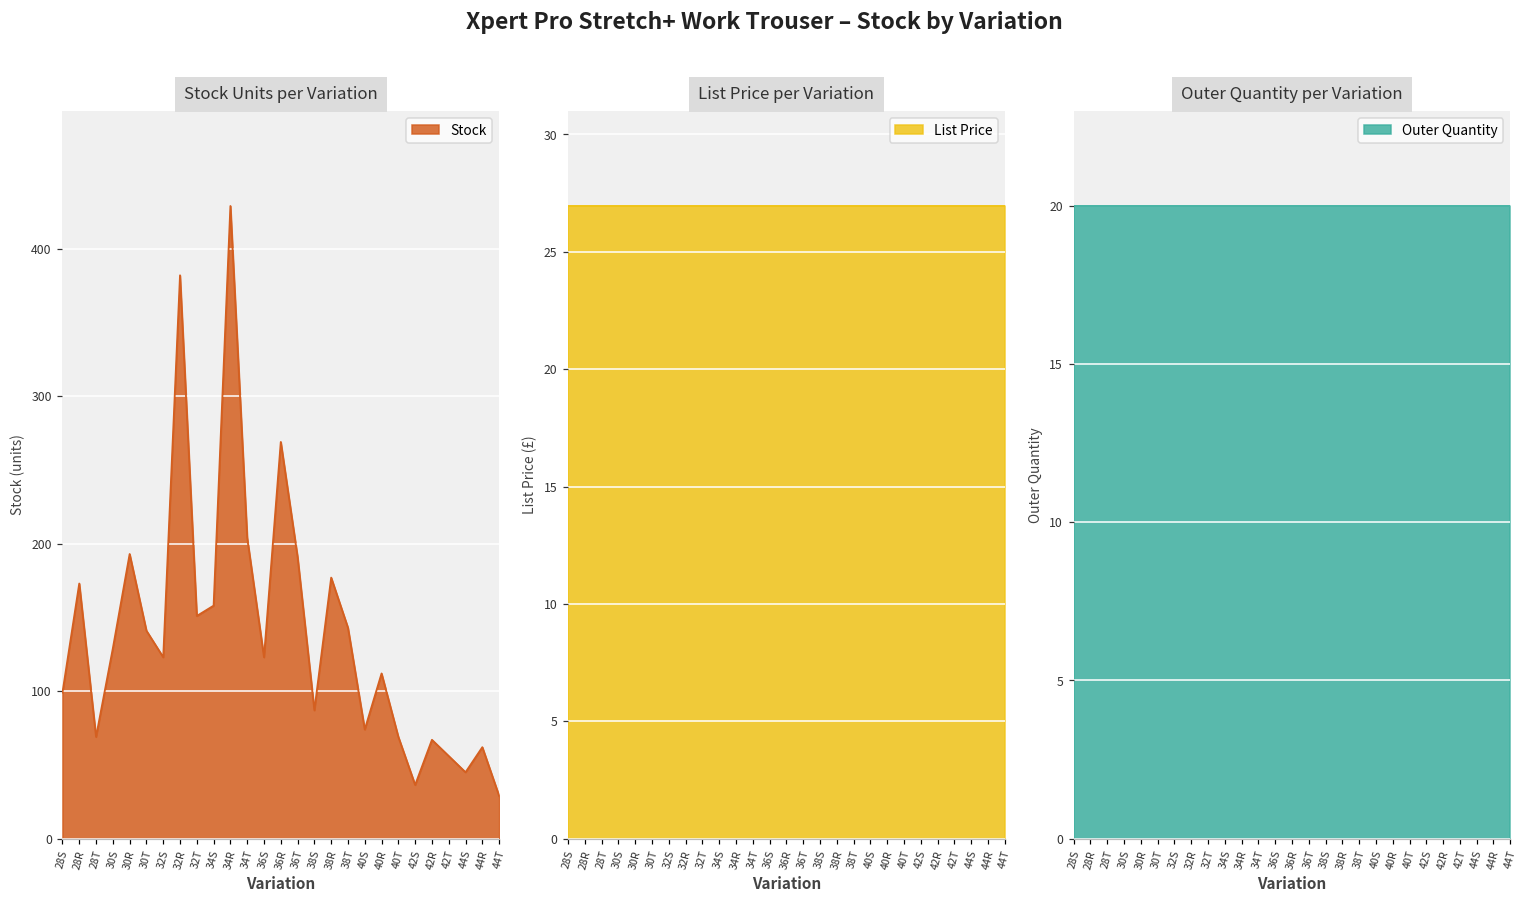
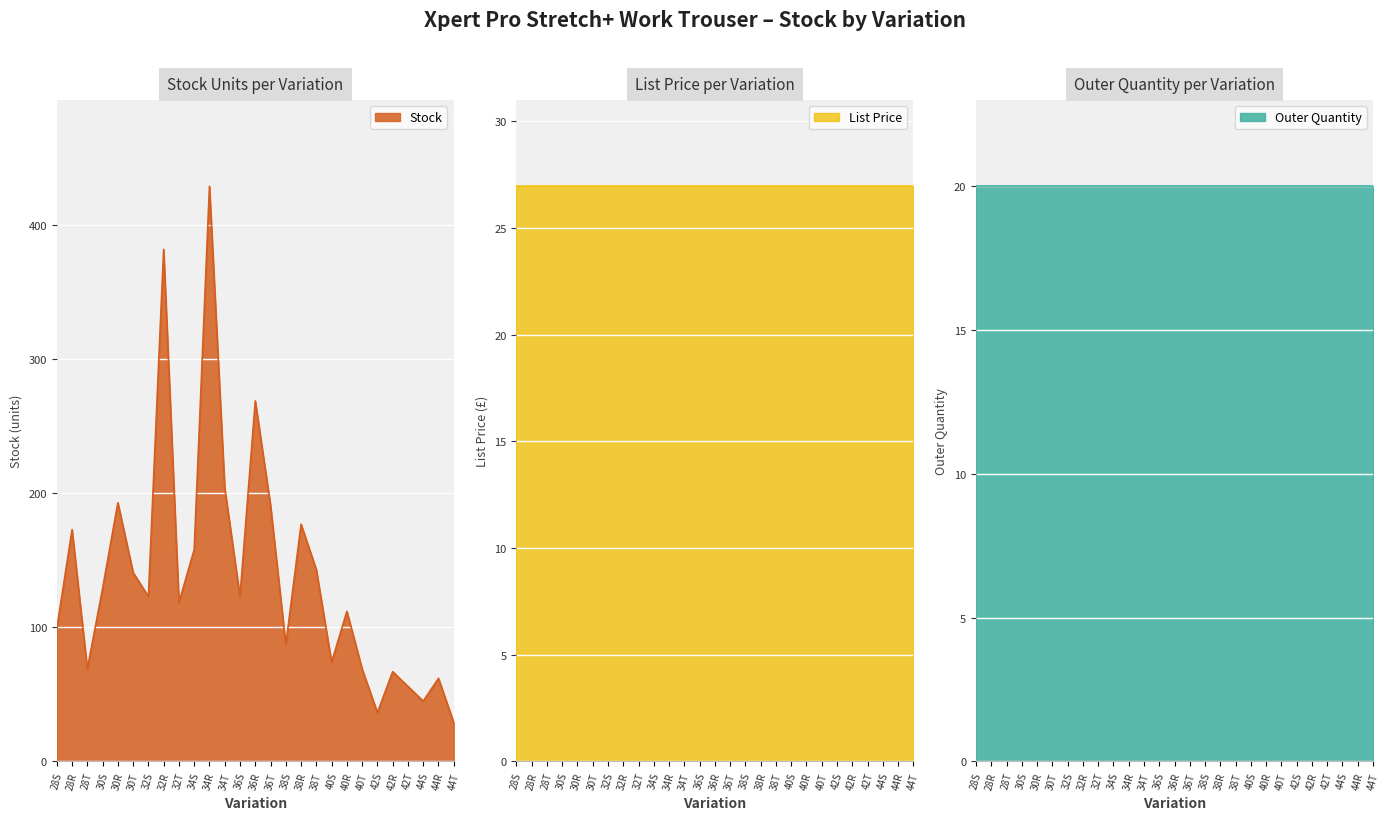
Stock Units per Variation, 32T: 151 -> 119
